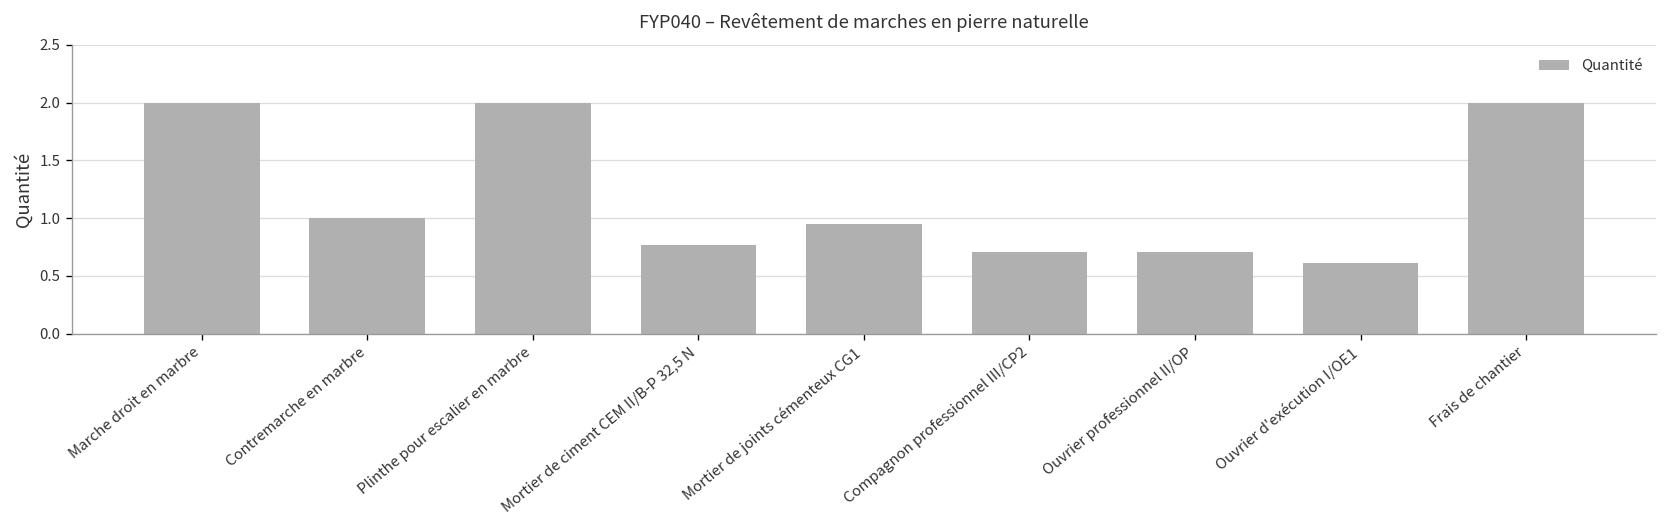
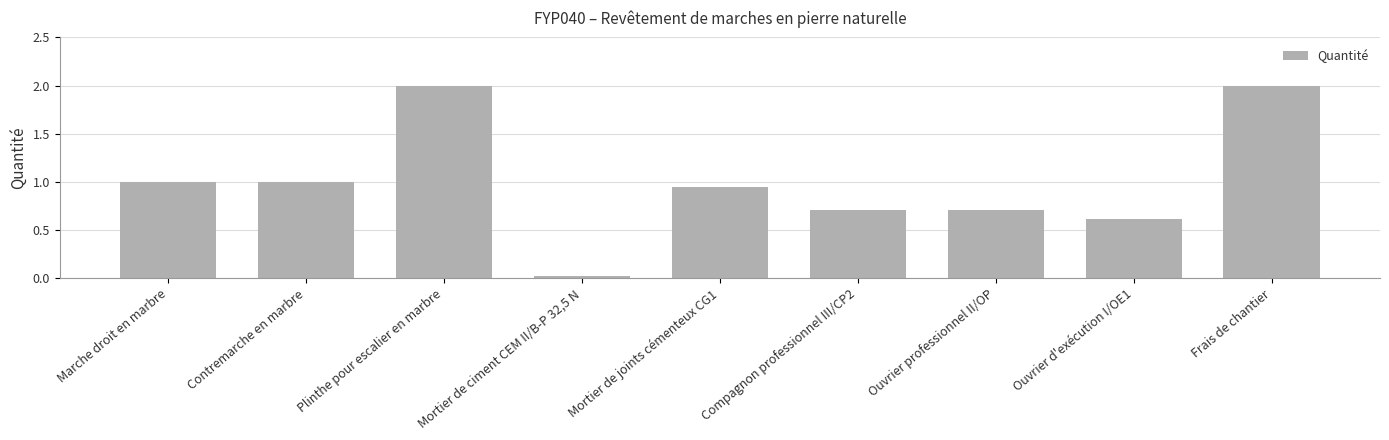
Marche droit en marbre: 2 -> 1
Mortier de ciment CEM II/B-P 32,5 N: 0.8 -> 0.0
